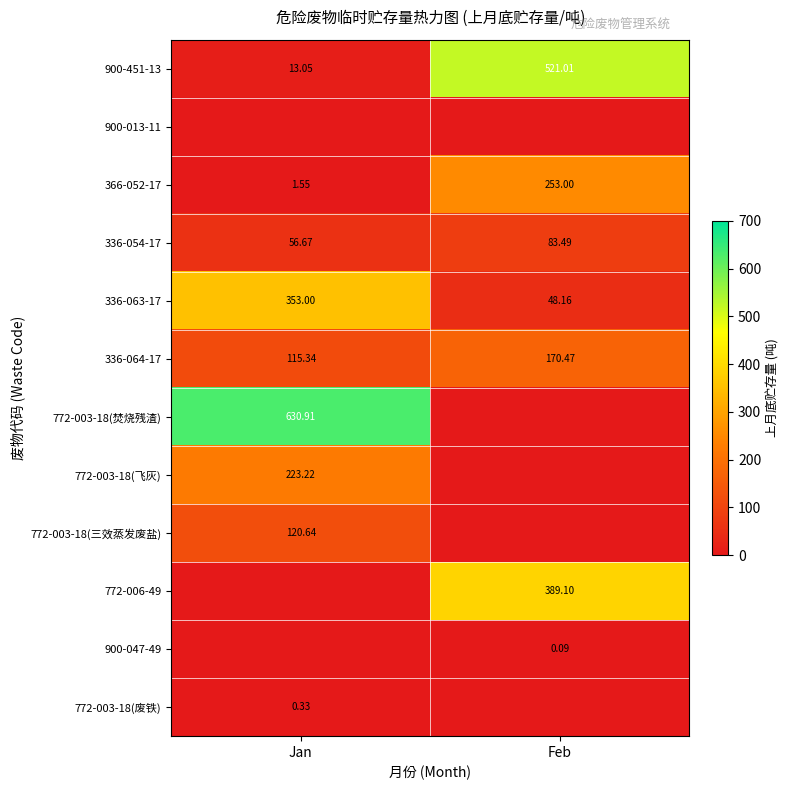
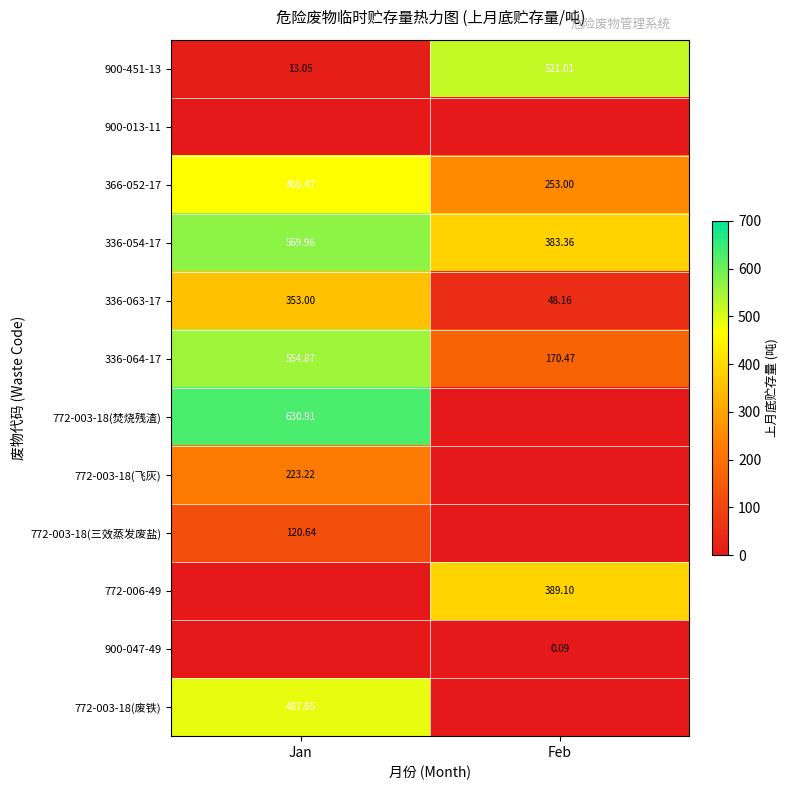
366-052-17, Jan: 1.55 -> 466.47
336-054-17, Jan: 56.67 -> 569.96
336-054-17, Feb: 83.49 -> 383.36
336-064-17, Jan: 115.34 -> 554.87
772-003-18(废铁), Jan: 0.33 -> 487.65
